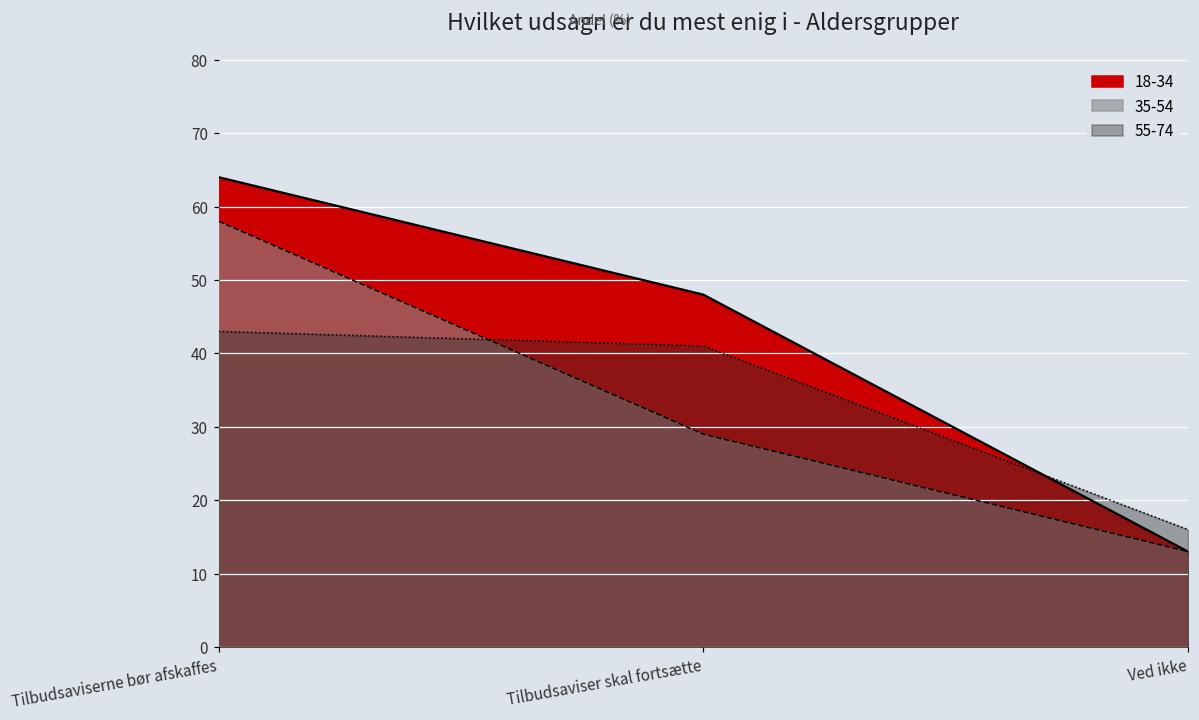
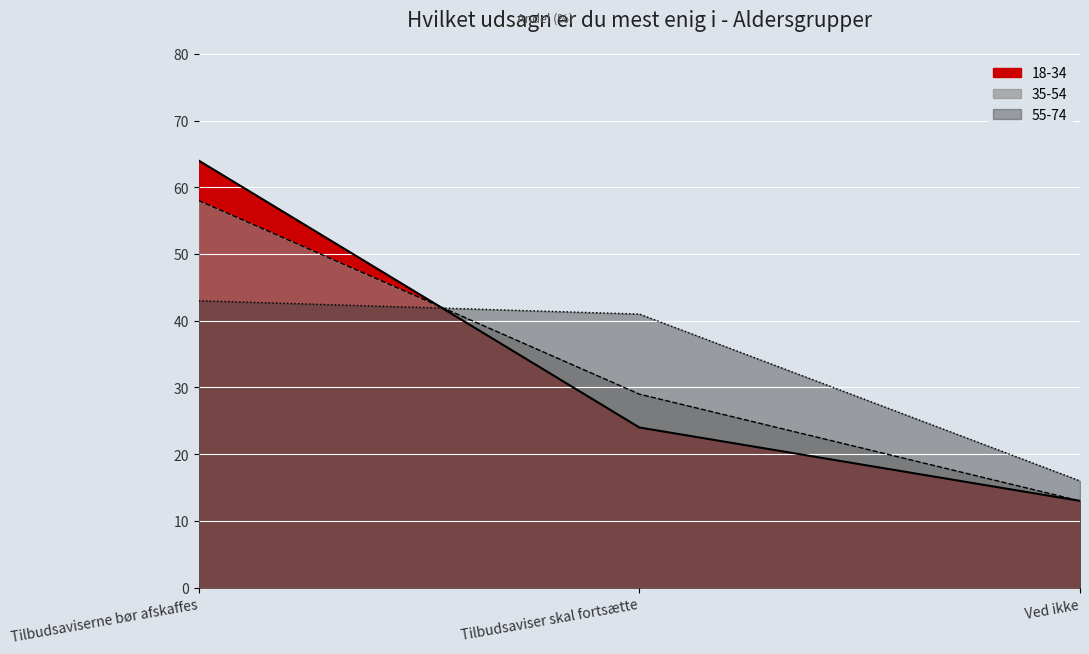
18-34, Tilbudsaviser skal fortsætte: 48 -> 24
